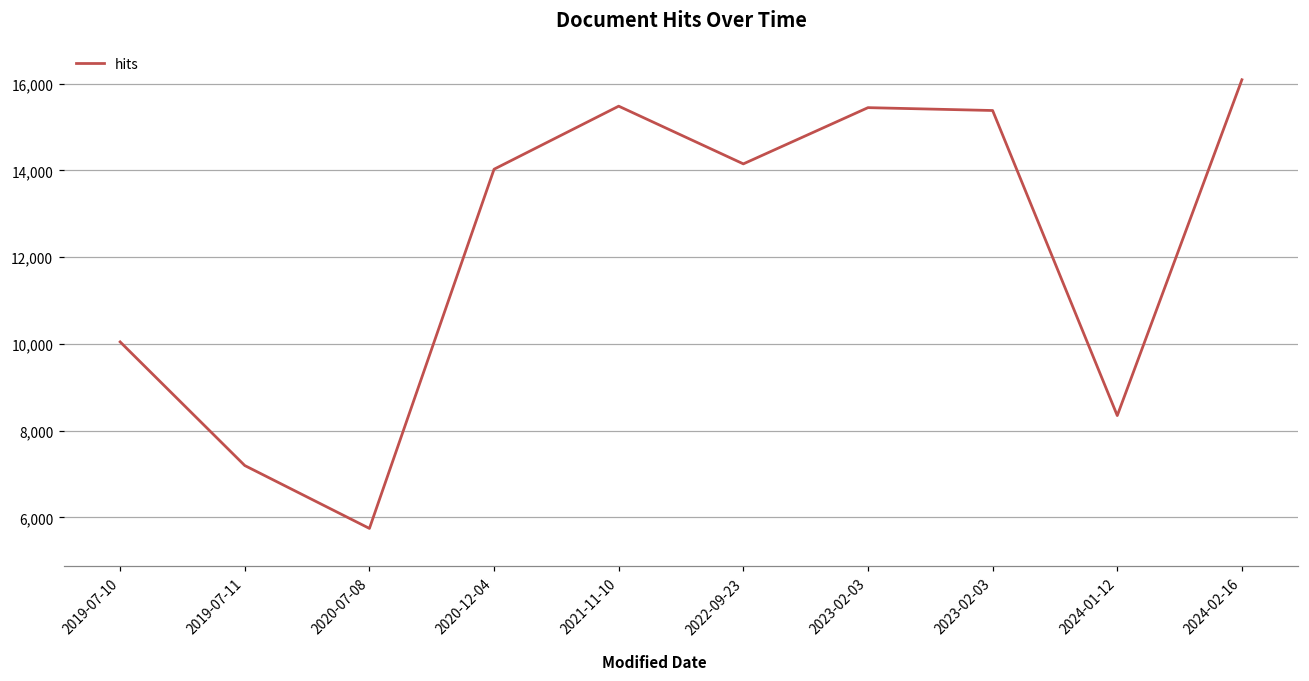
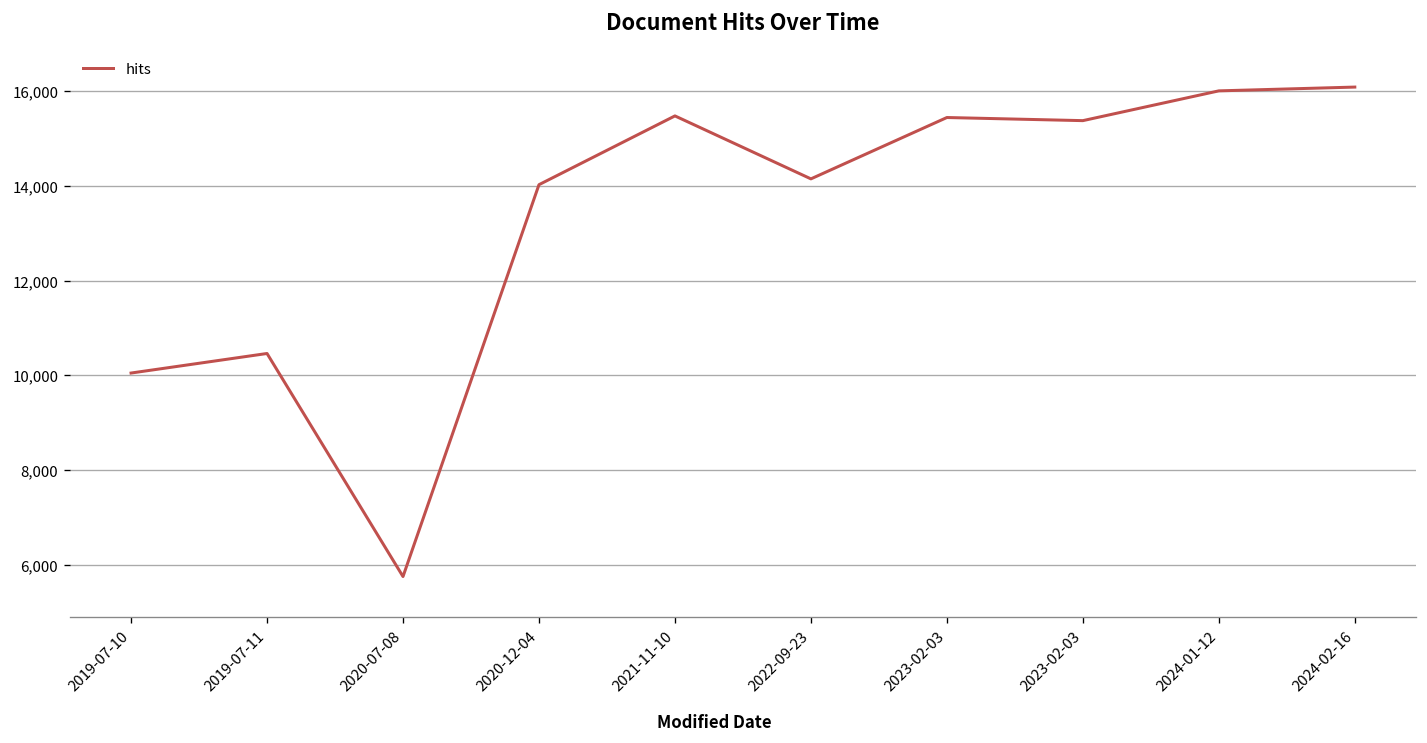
2019-07-11: 7,200 -> 10,500
2024-01-12: 8,300 -> 16,000
